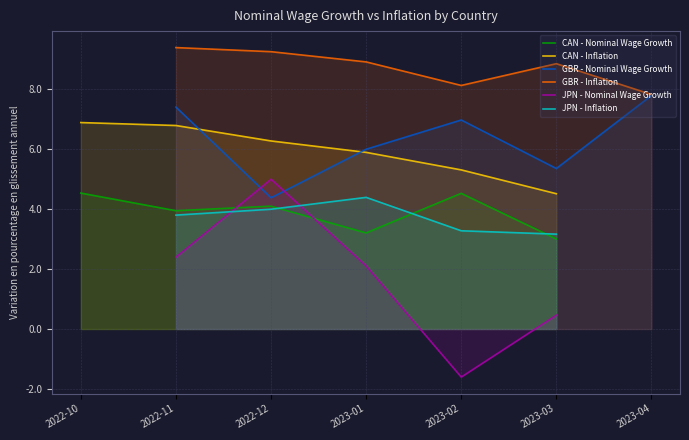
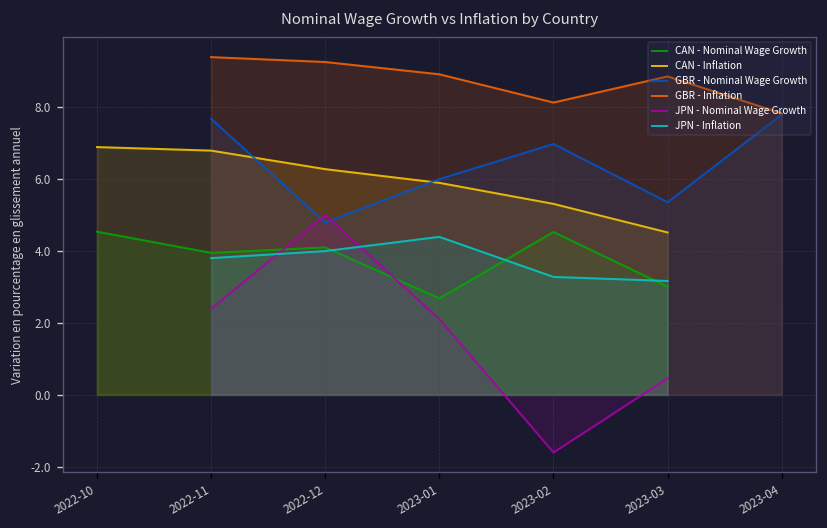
GBR - Nominal Wage Growth, 2022-11: 7.4 -> 7.7
GBR - Nominal Wage Growth, 2022-12: 4.4 -> 4.8
CAN - Nominal Wage Growth, 2023-01: 3.2 -> 2.7
